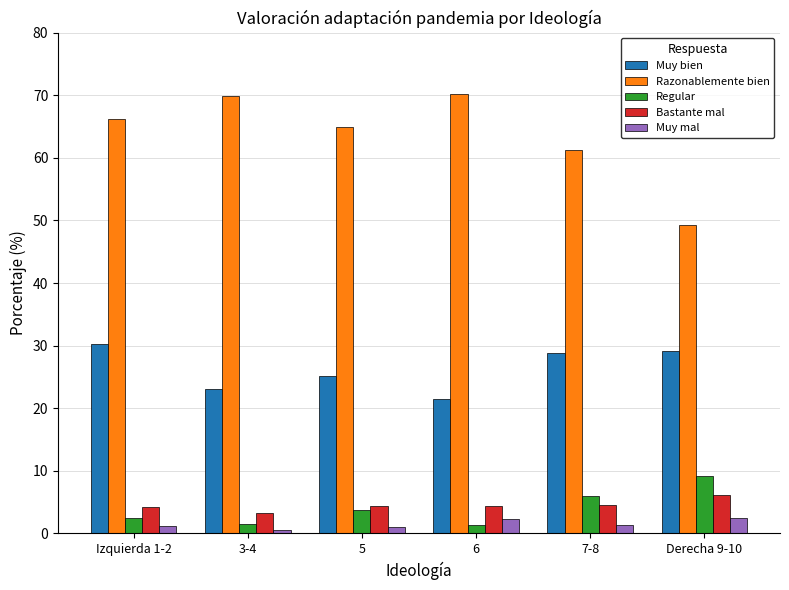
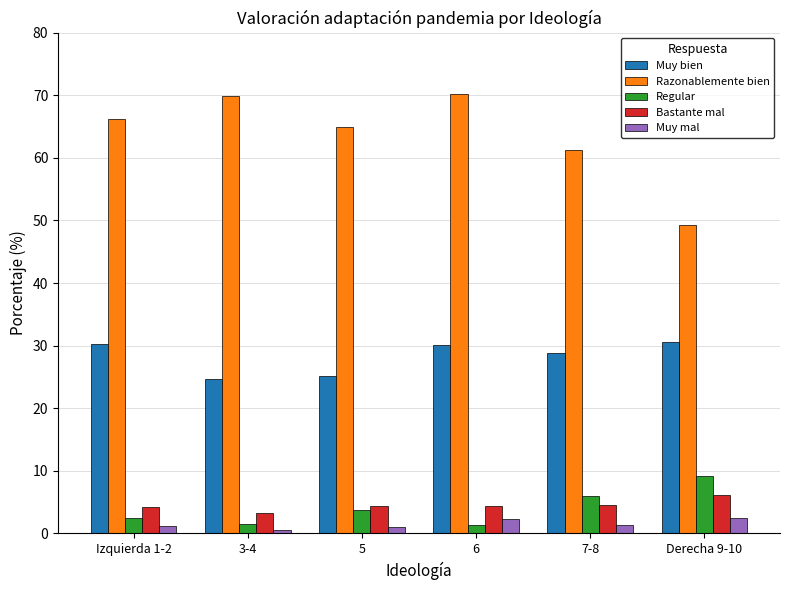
Muy bien, 3-4: 23 -> 25
Muy bien, 6: 21 -> 30
Muy bien, Derecha 9-10: 29 -> 31
